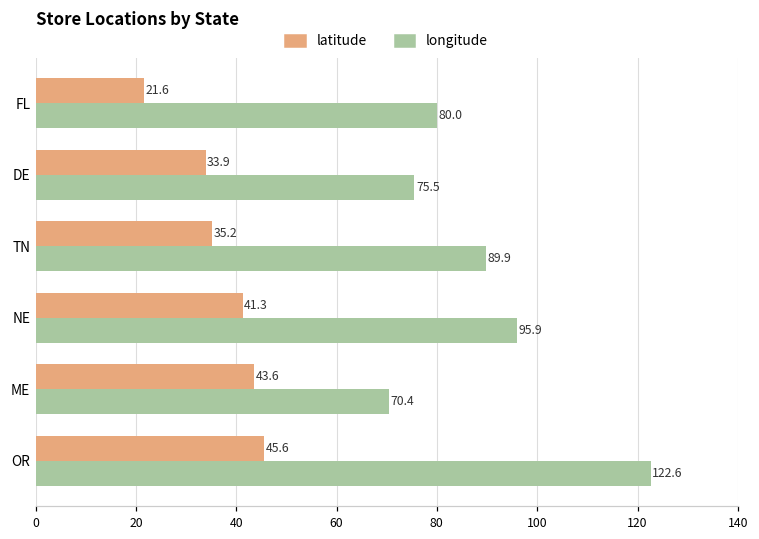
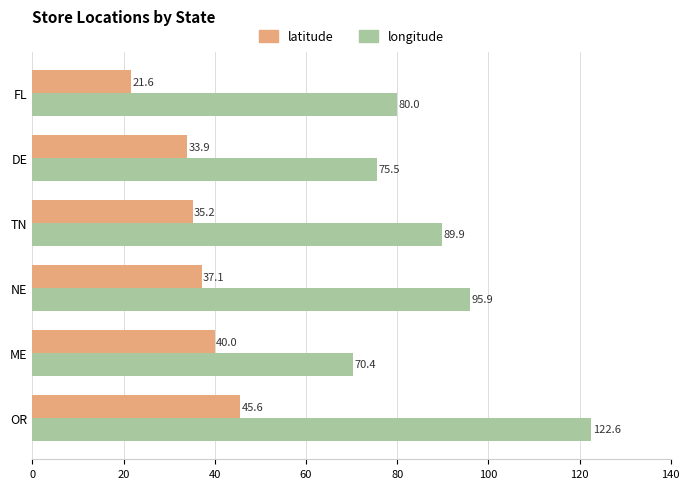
latitude, NE: 41.3 -> 37.1
latitude, ME: 43.6 -> 40.0
